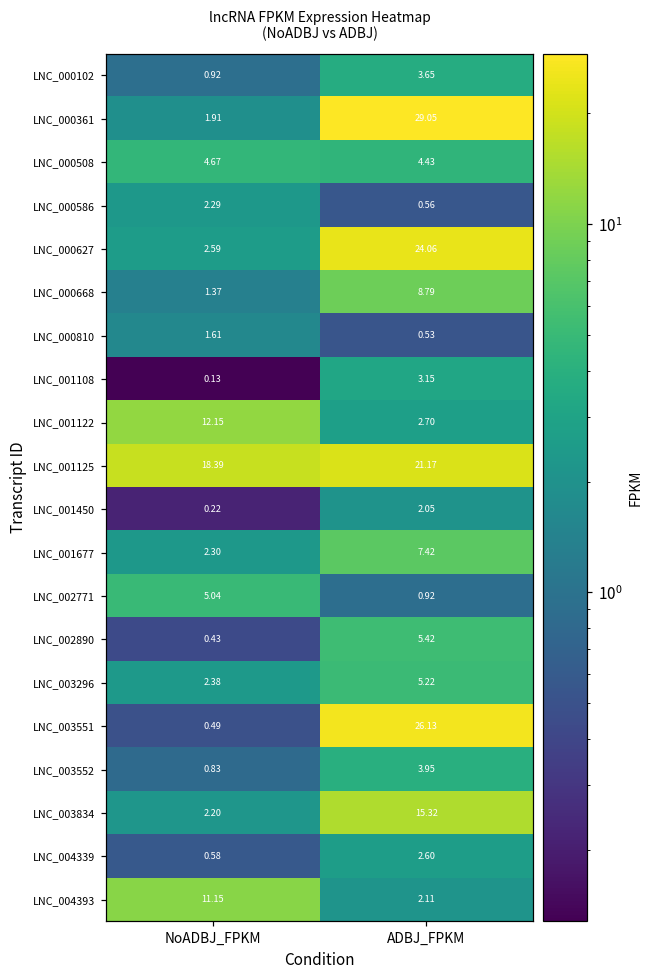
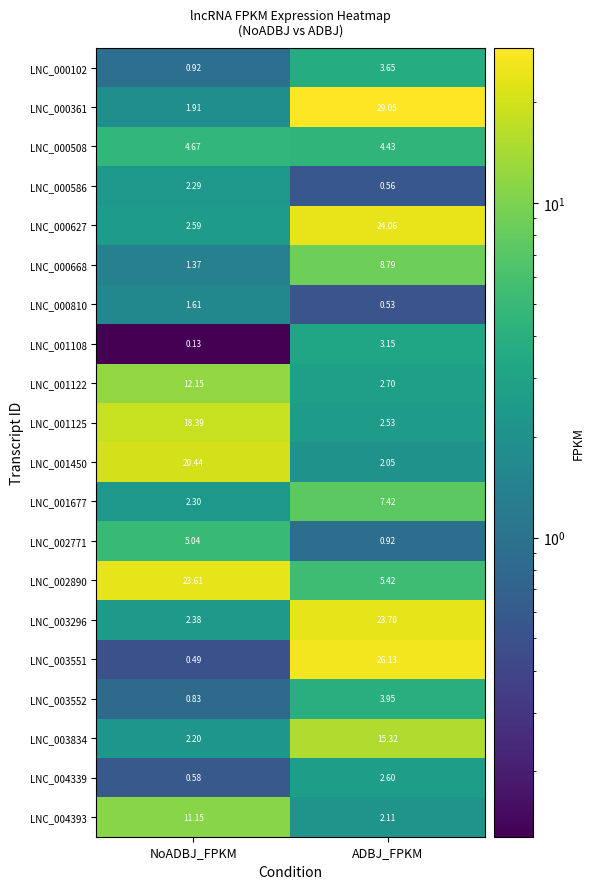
LNC_001125, ADBJ_FPKM: 21.17 -> 2.53
LNC_001450, NoADBJ_FPKM: 0.22 -> 20.44
LNC_002890, NoADBJ_FPKM: 0.43 -> 23.61
LNC_003296, ADBJ_FPKM: 5.22 -> 23.70
